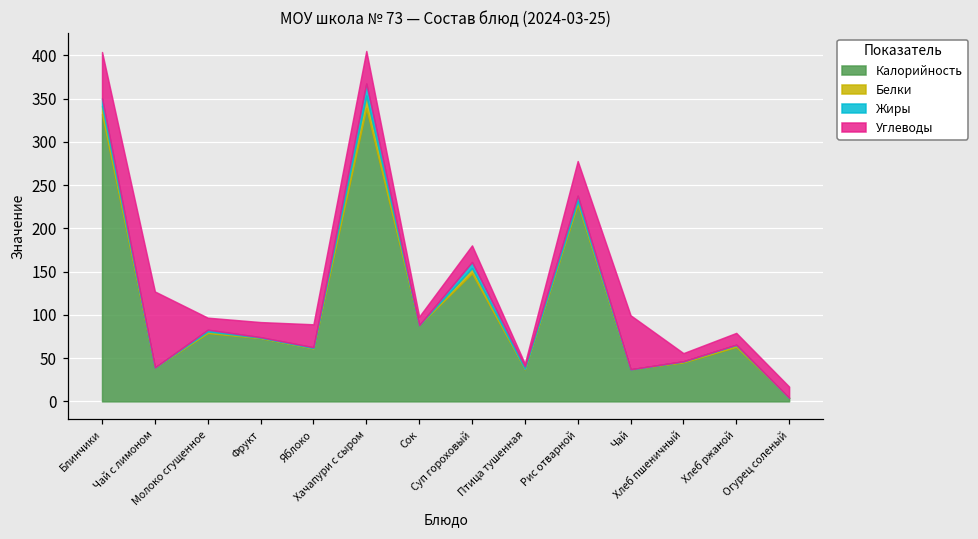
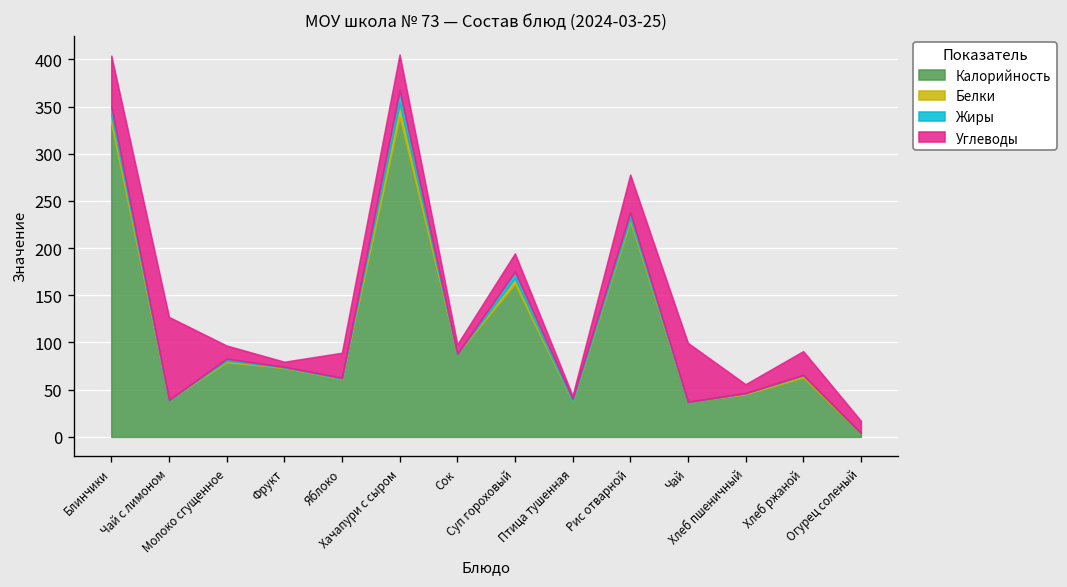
Углеводы, Фрукт: 20 -> 10
Калорийность, Суп гороховый: 150 -> 160
Углеводы, Хлеб ржаной: 10 -> 30
